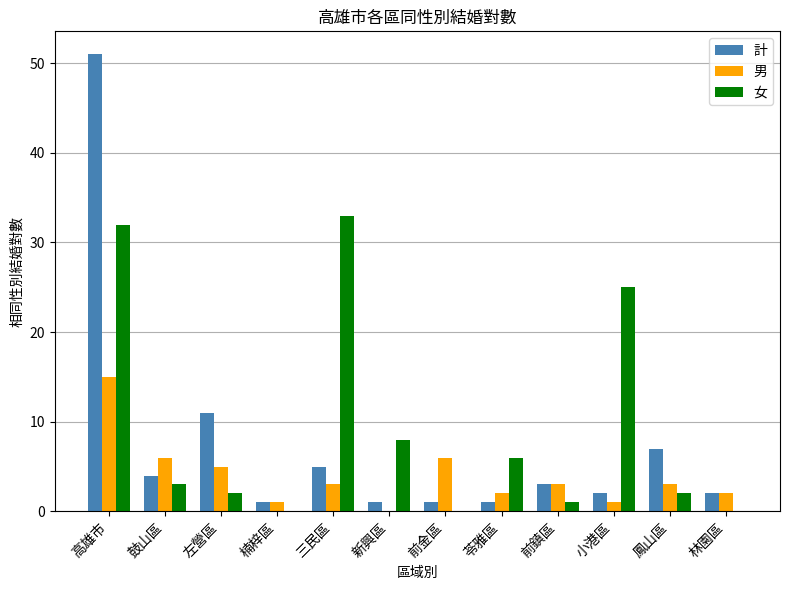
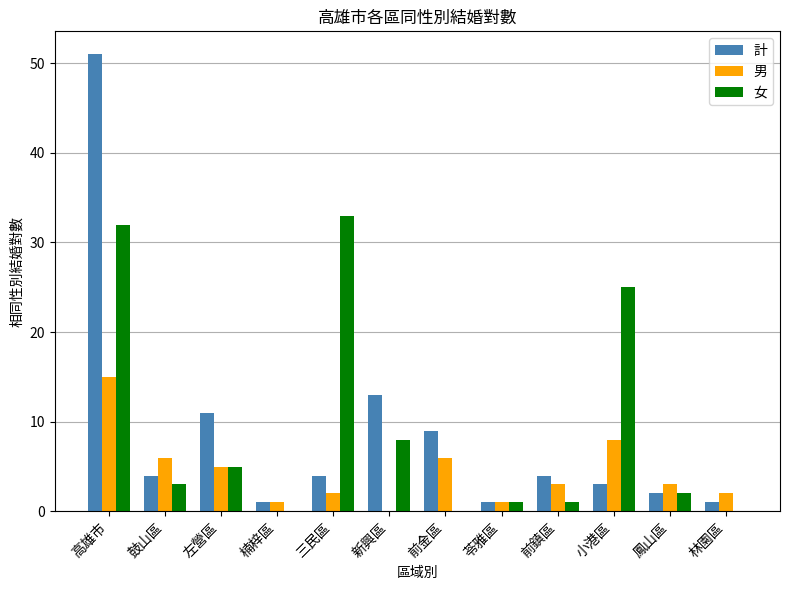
女, 左營區: 2 -> 5
計, 三民區: 5 -> 4
男, 三民區: 3 -> 2
計, 新興區: 1 -> 13
計, 前金區: 1 -> 9
男, 苓雅區: 2 -> 1
女, 苓雅區: 6 -> 1
計, 前鎮區: 3 -> 4
計, 小港區: 2 -> 3
男, 小港區: 1 -> 8
計, 鳳山區: 7 -> 2
計, 林園區: 2 -> 1
